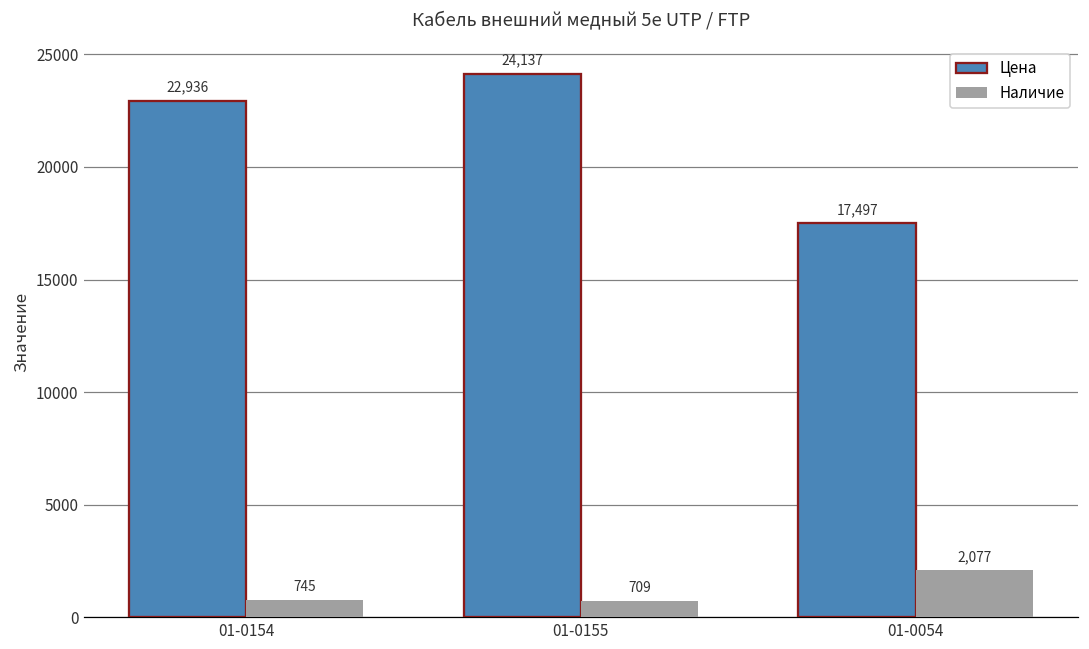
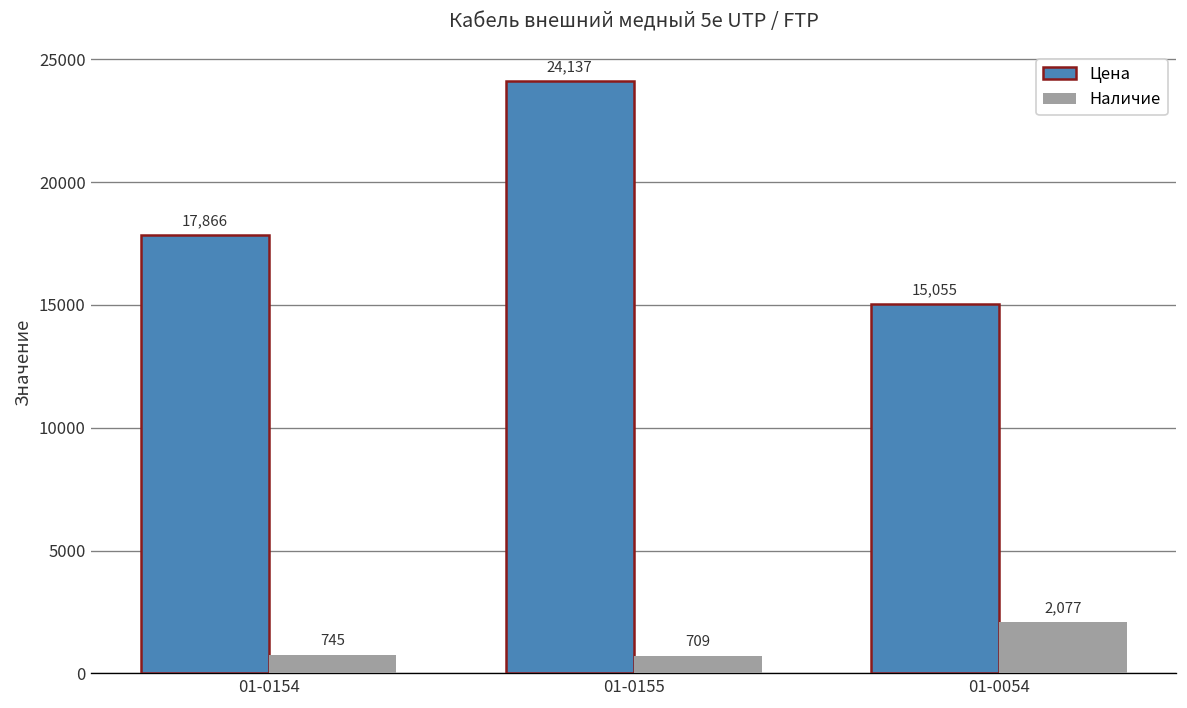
Цена, 01-0154: 22,936 -> 17,866
Цена, 01-0054: 17,497 -> 15,055
